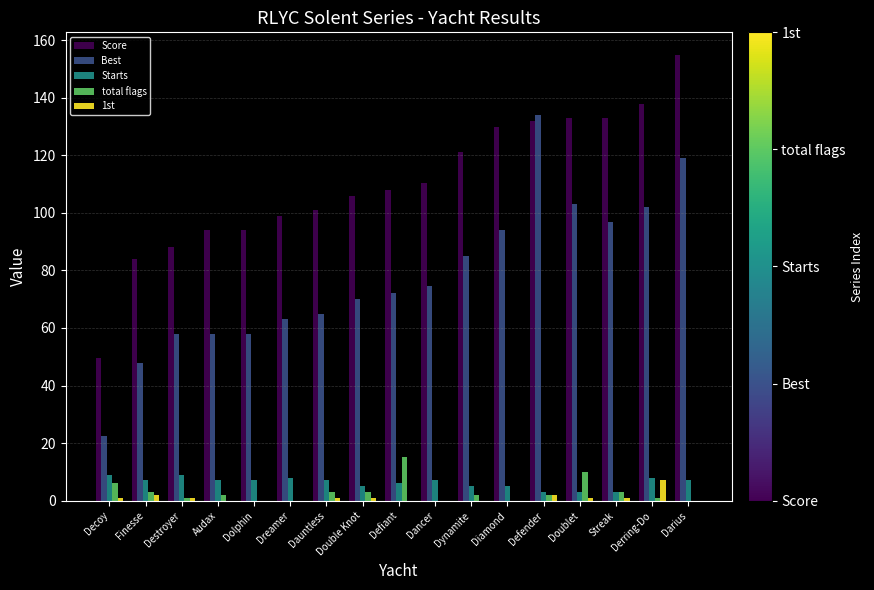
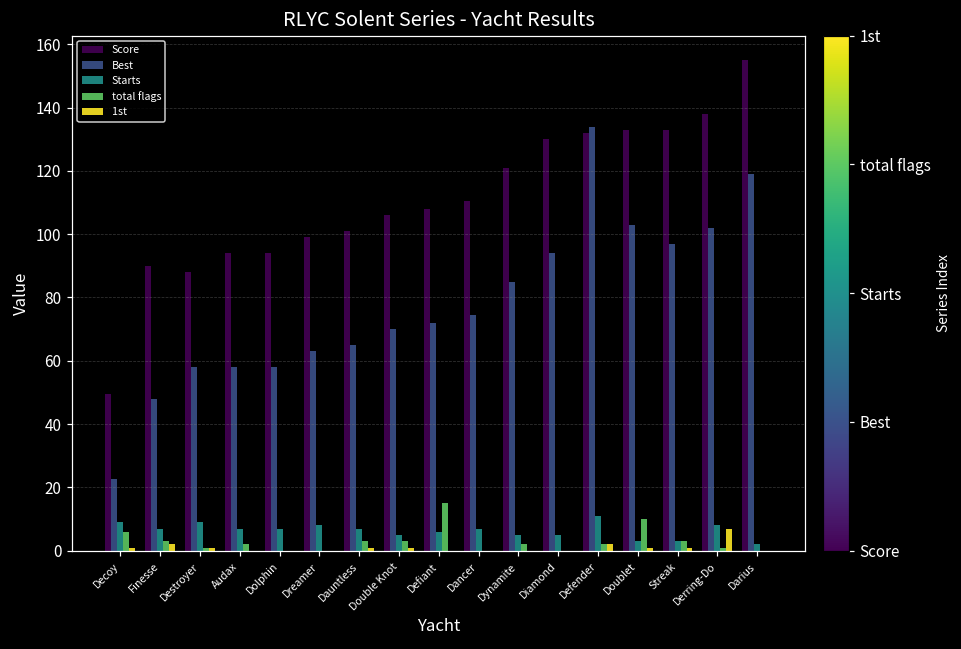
Score, Finesse: 84 -> 90
Starts, Defender: 3 -> 11
Starts, Darius: 7 -> 2
